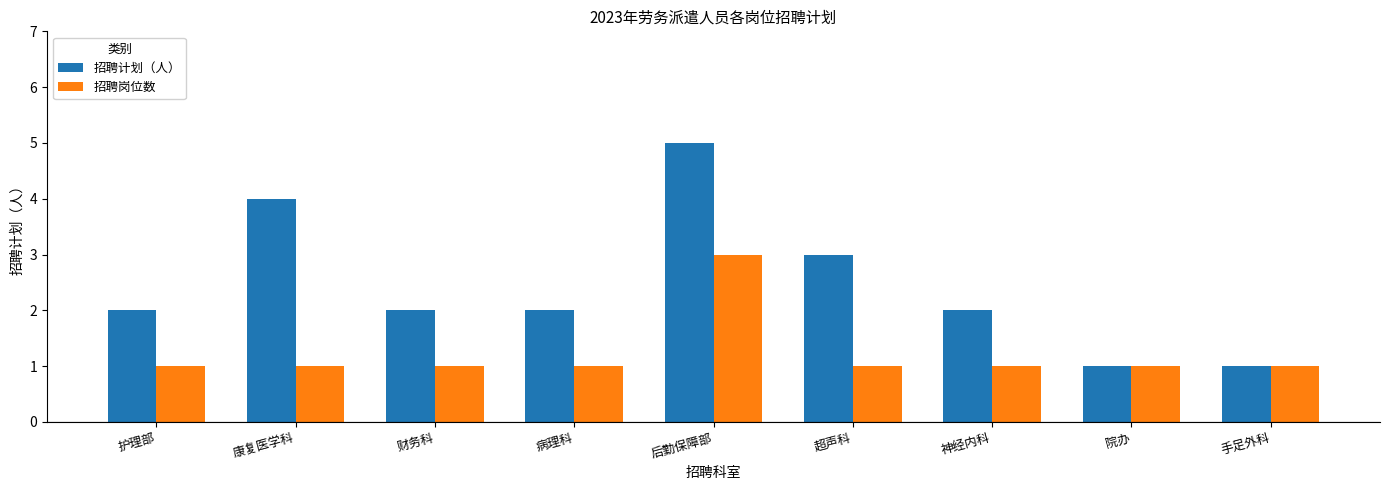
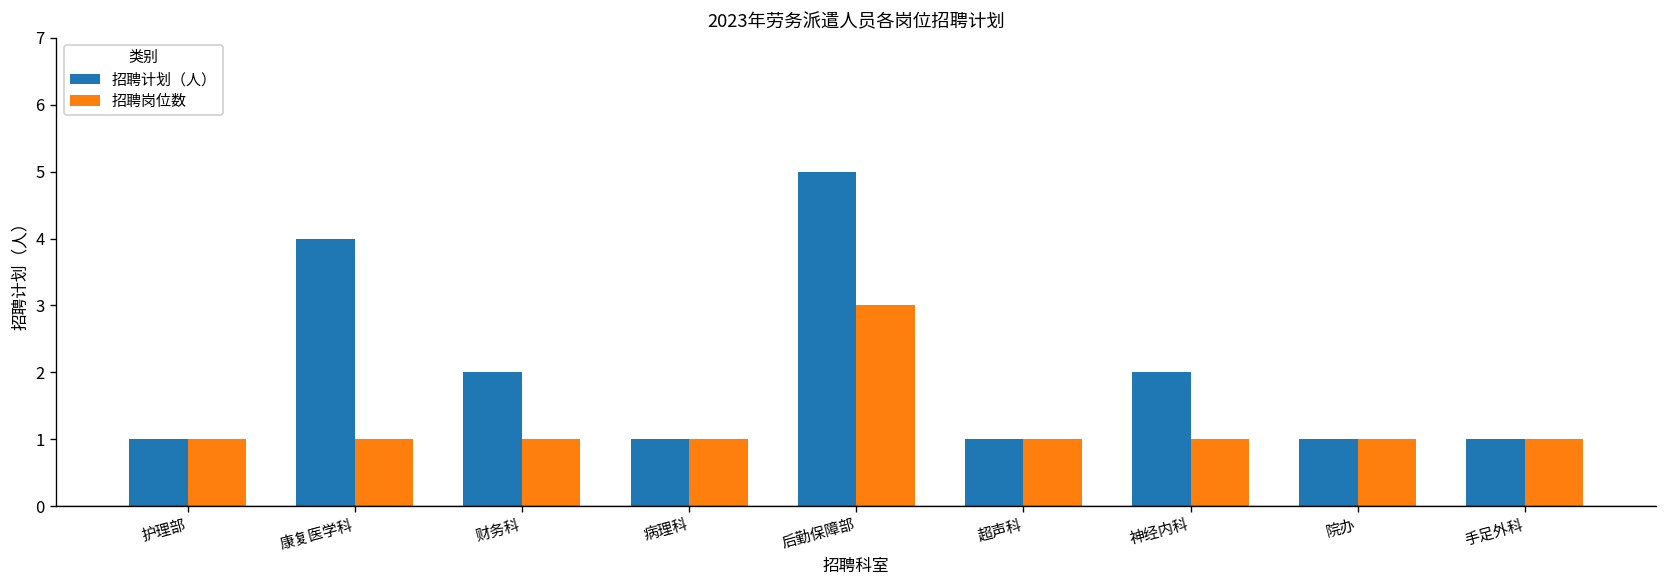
招聘计划（人）, 护理部: 2 -> 1
招聘计划（人）, 病理科: 2 -> 1
招聘计划（人）, 超声科: 3 -> 1
